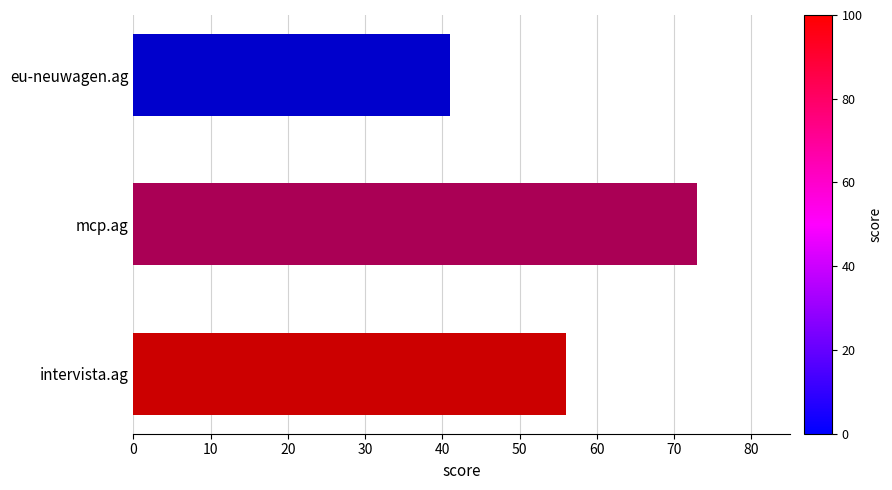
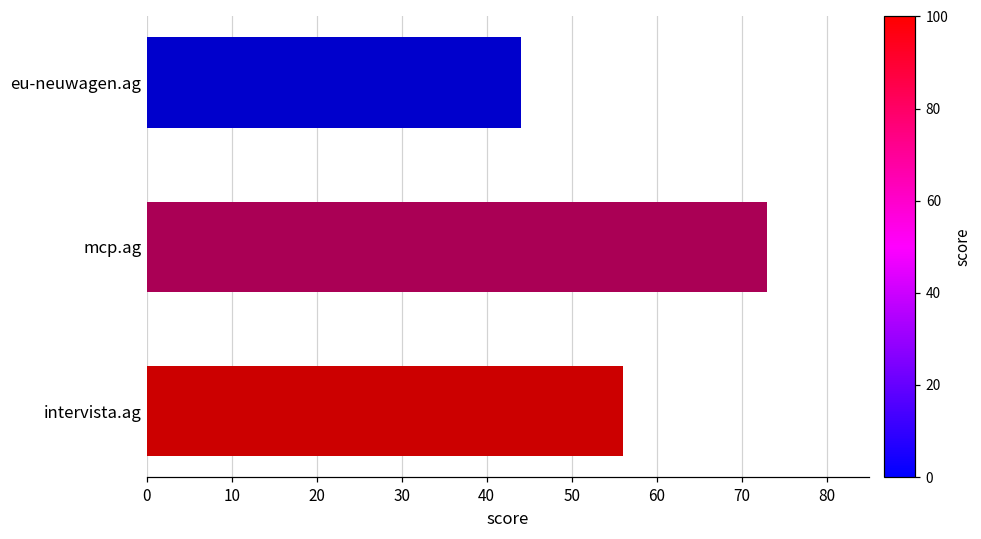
eu-neuwagen.ag: 41 -> 44
